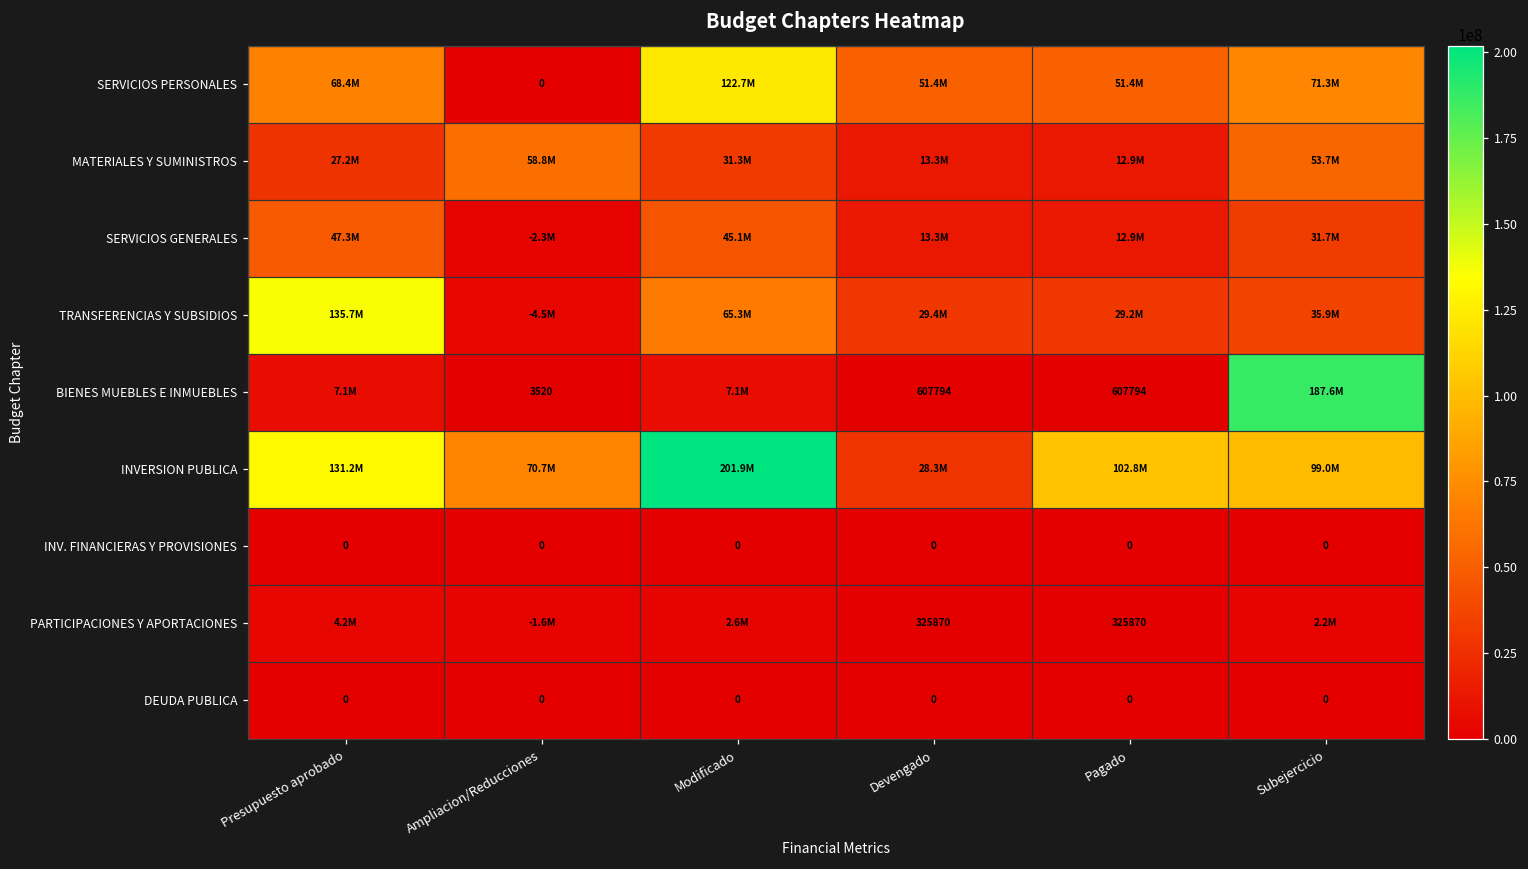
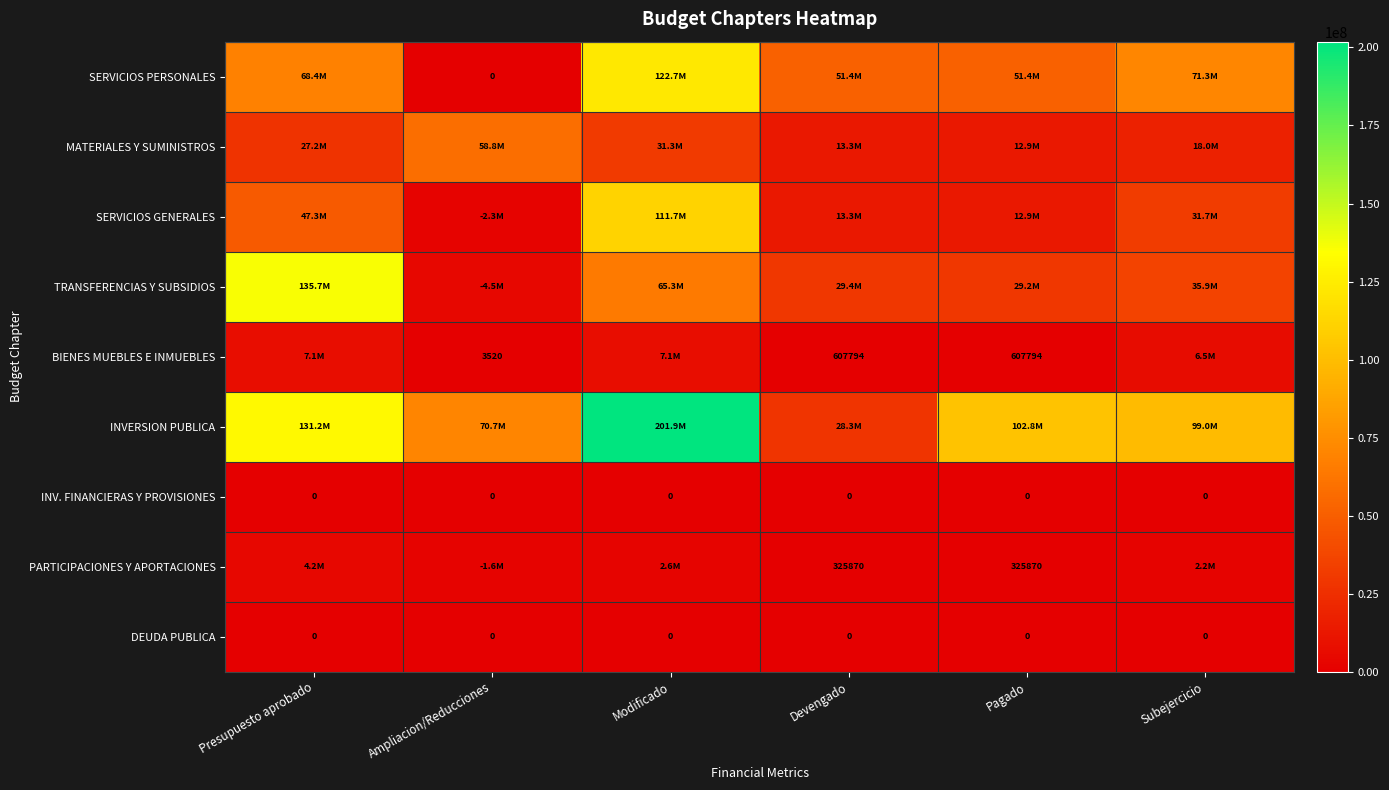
MATERIALES Y SUMINISTROS, Subejercicio: 53.7M -> 18.0M
SERVICIOS GENERALES, Modificado: 45.1M -> 111.7M
BIENES MUEBLES E INMUEBLES, Subejercicio: 187.6M -> 6.5M
